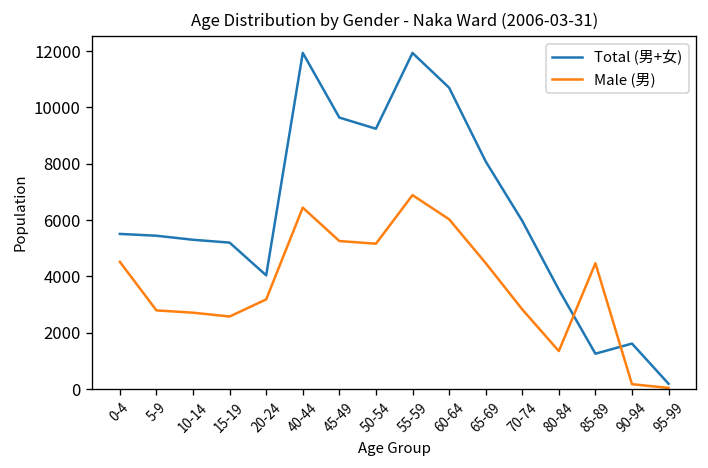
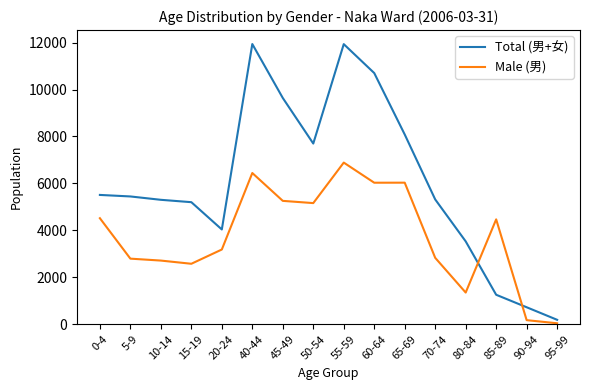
Total (男+女), 50-54: 9200 -> 7700
Male (男), 65-69: 4500 -> 6000
Total (男+女), 70-74: 6000 -> 5300
Total (男+女), 90-94: 1600 -> 700
